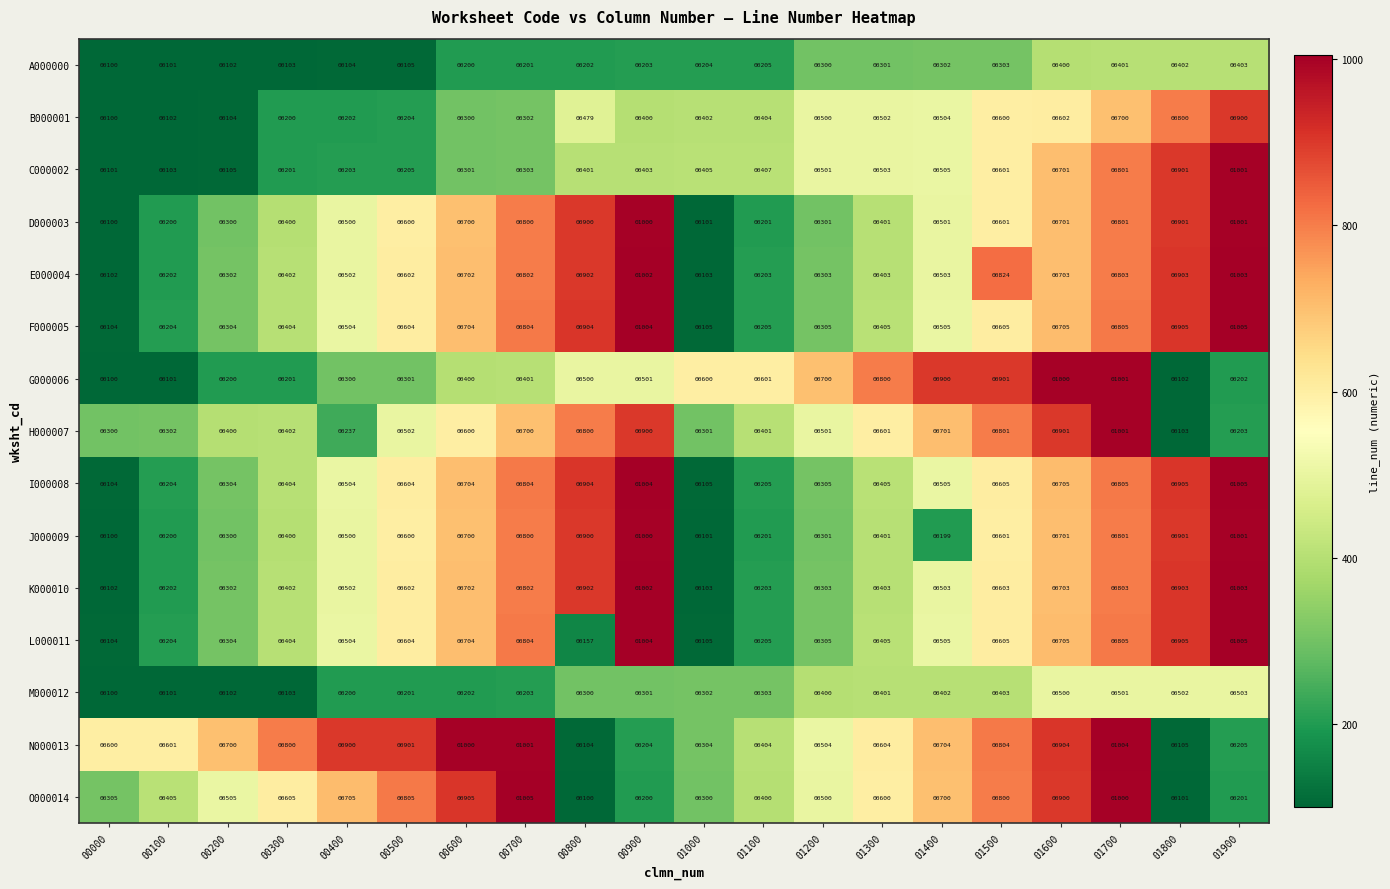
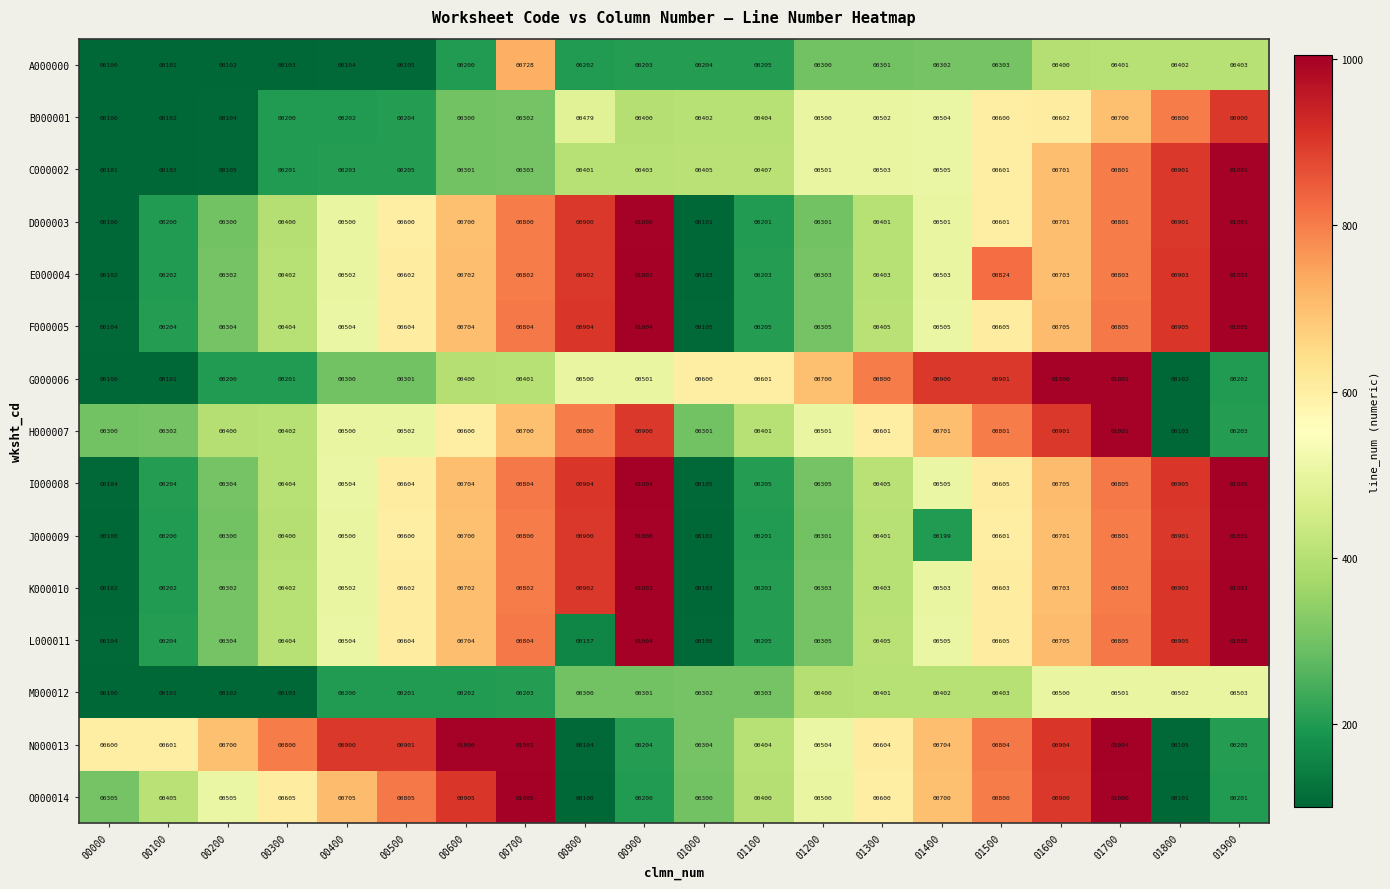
A000000, 00700: 00201 -> 00728
H000007, 00400: 00237 -> 00500
